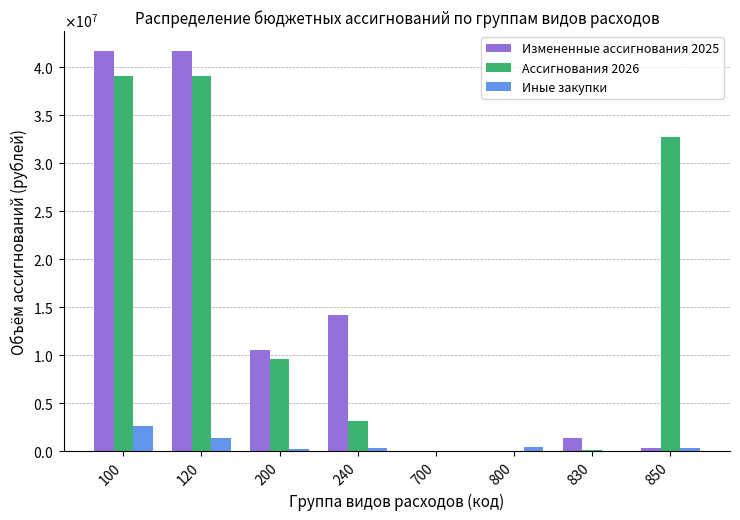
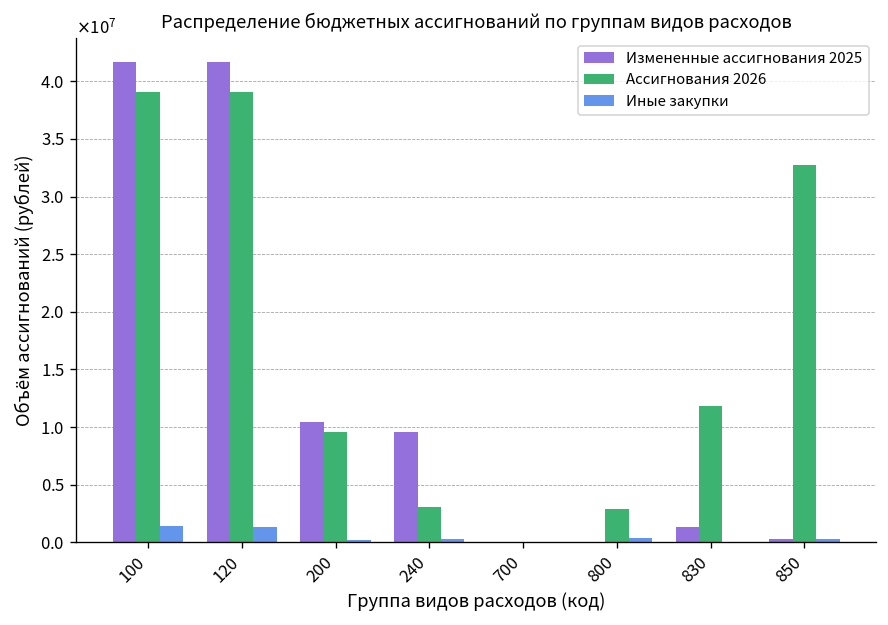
Иные закупки, 100: 3000000 -> 1000000
Измененные ассигнования 2025, 240: 14000000 -> 10000000
Ассигнования 2026, 800: 0 -> 3000000
Ассигнования 2026, 830: 0 -> 12000000
